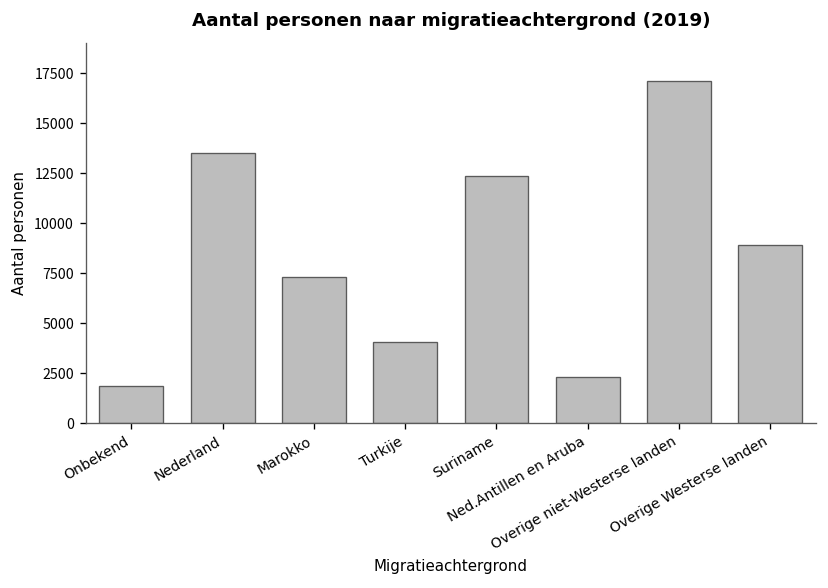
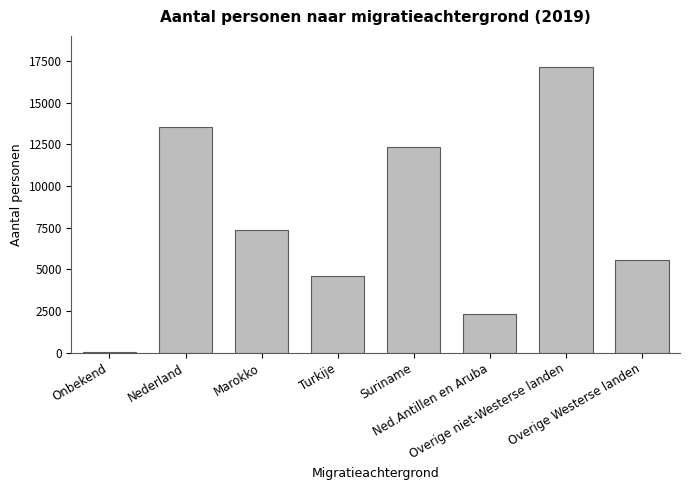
Onbekend: 1800 -> 0
Turkije: 4100 -> 4600
Overige Westerse landen: 8900 -> 5600
